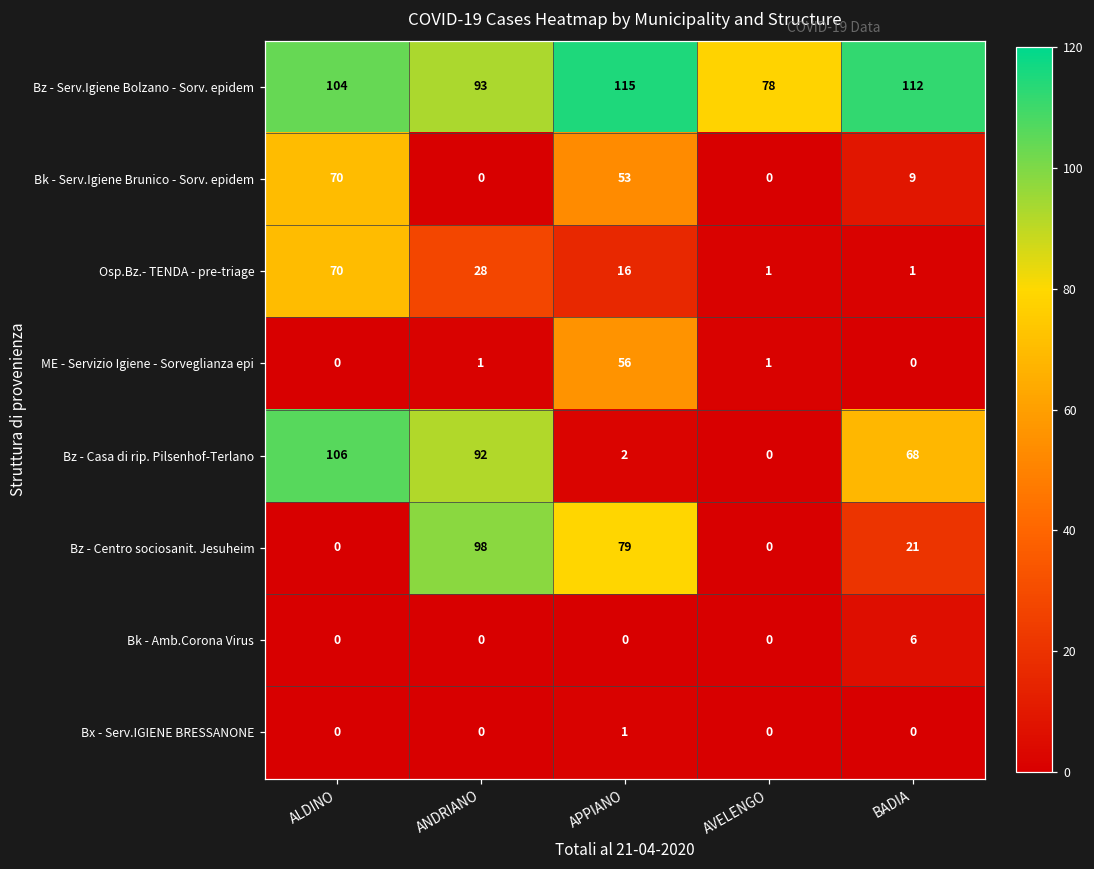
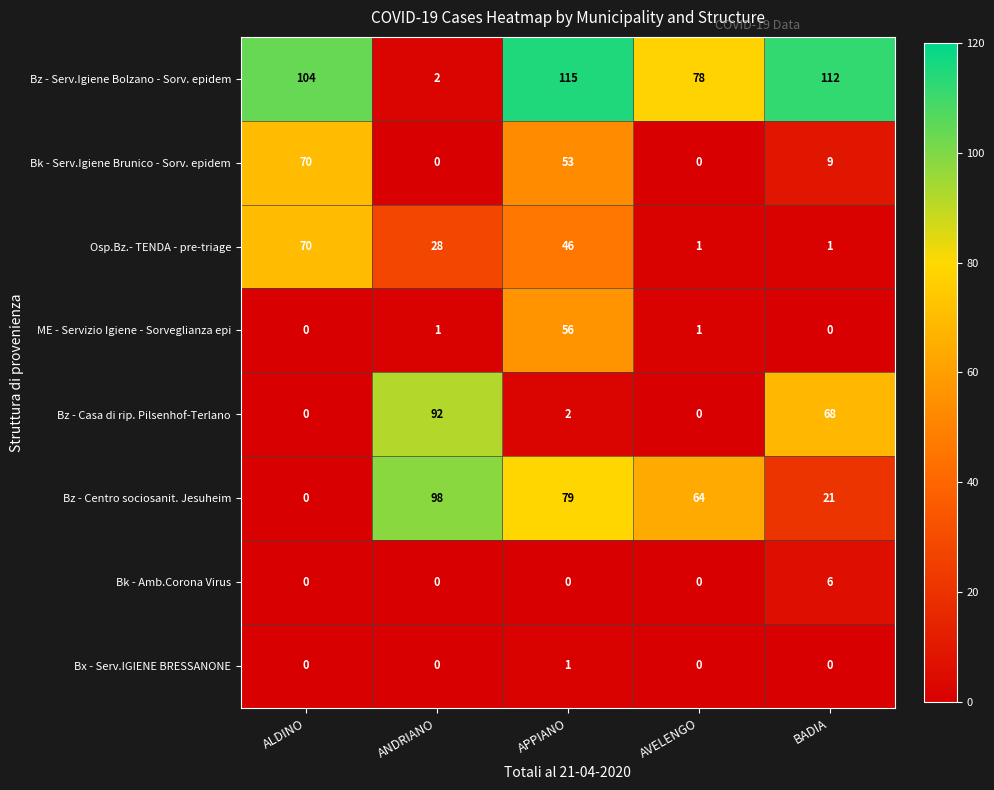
Bz - Serv.Igiene Bolzano - Sorv. epidem, ANDRIANO: 93 -> 2
Osp.Bz.- TENDA - pre-triage, APPIANO: 16 -> 46
Bz - Casa di rip. Pilsenhof-Terlano, ALDINO: 106 -> 0
Bz - Centro sociosanit. Jesuheim, AVELENGO: 0 -> 64
